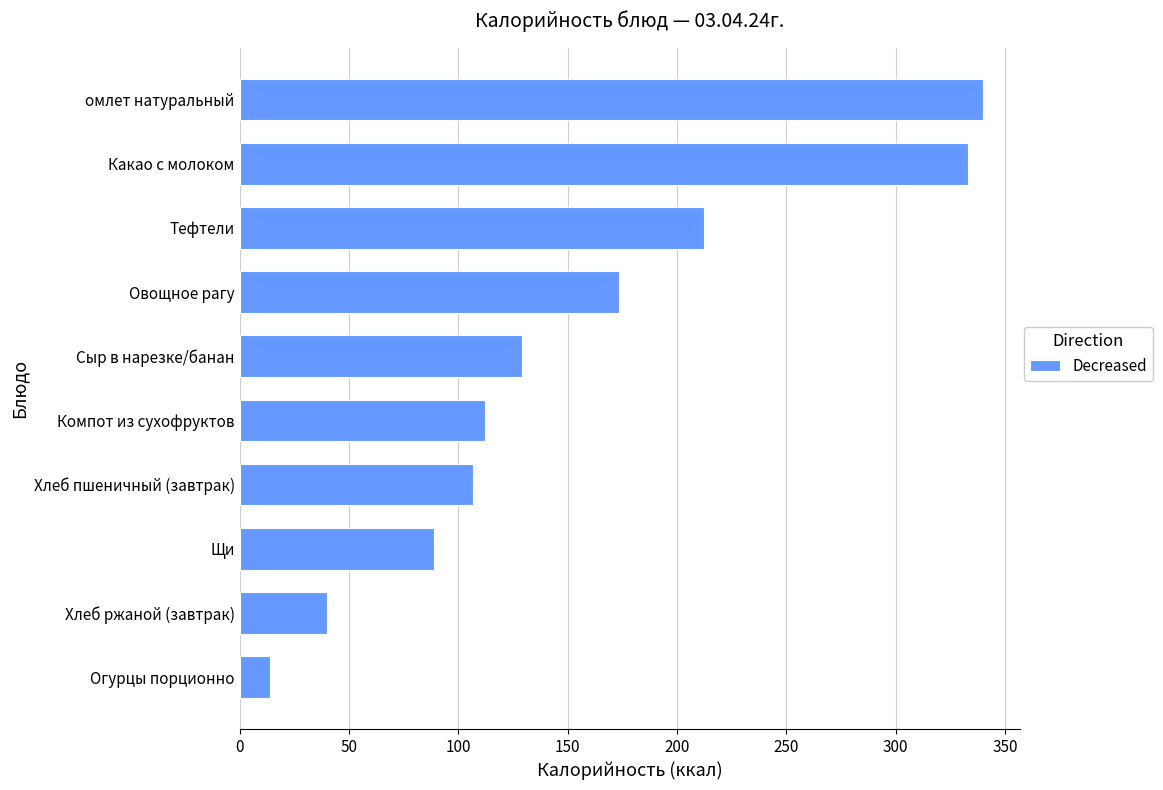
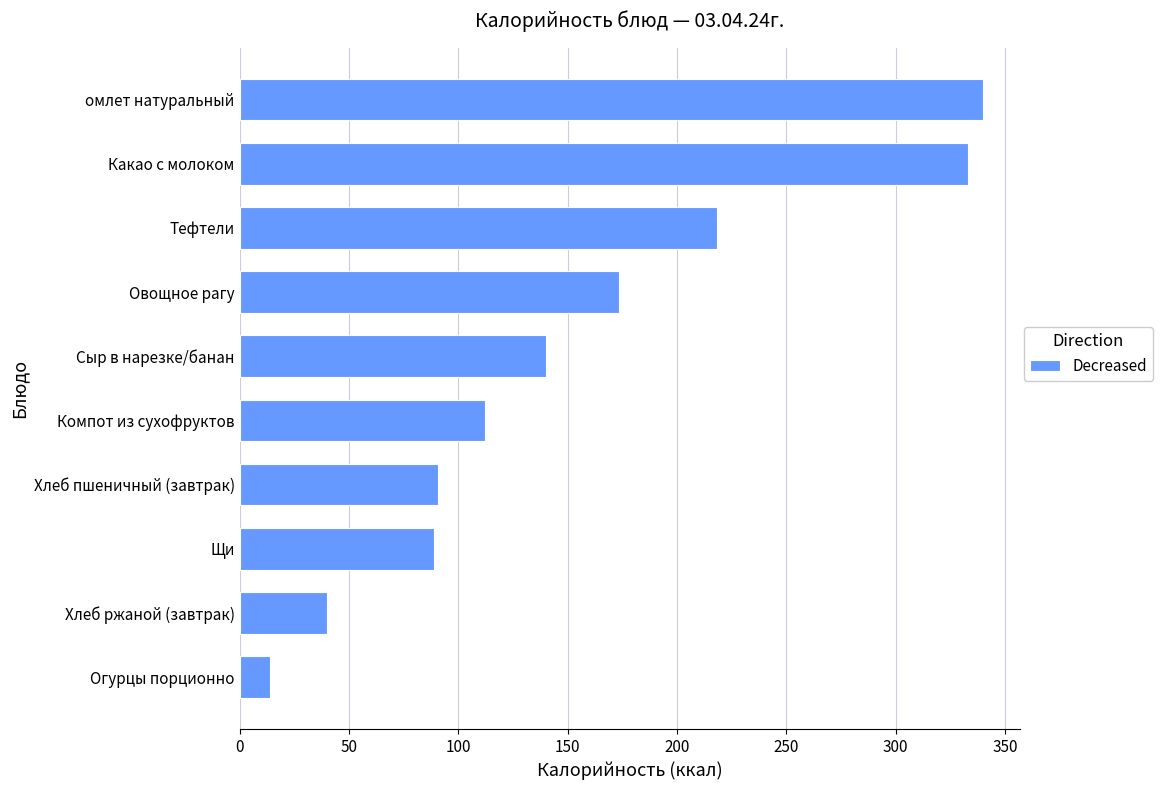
Тефтели: 212 -> 218
Сыр в нарезке/банан: 129 -> 140
Хлеб пшеничный (завтрак): 107 -> 91
